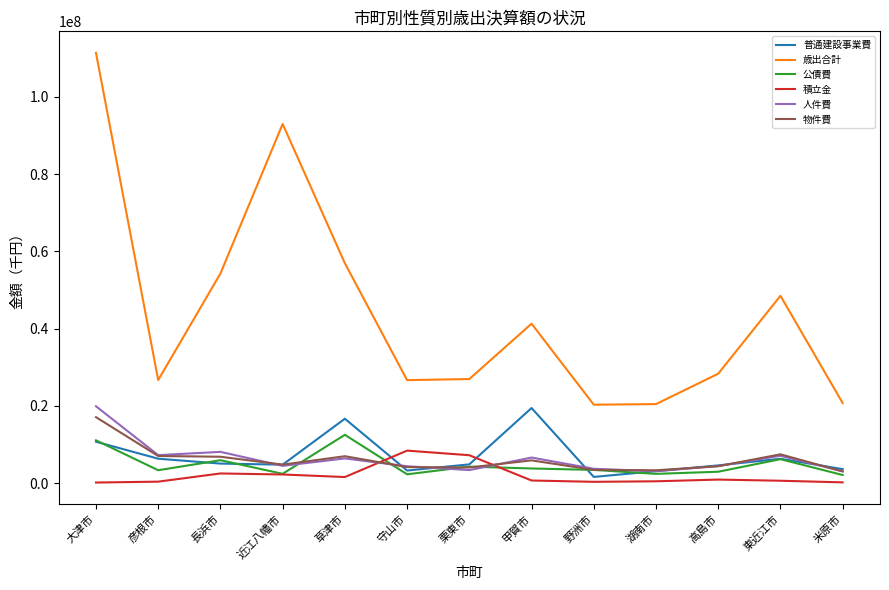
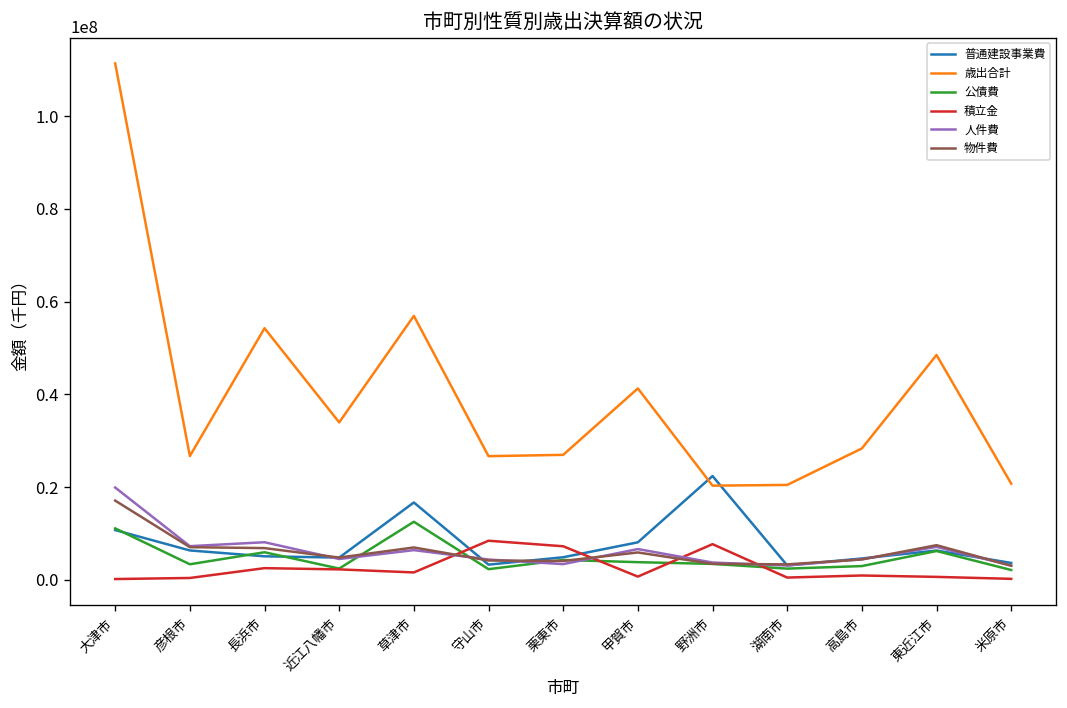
歳出合計, 近江八幡市: 93000000 -> 34000000
普通建設事業費, 甲賀市: 19000000 -> 8000000
普通建設事業費, 野洲市: 2000000 -> 22000000
積立金, 野洲市: 0 -> 8000000
